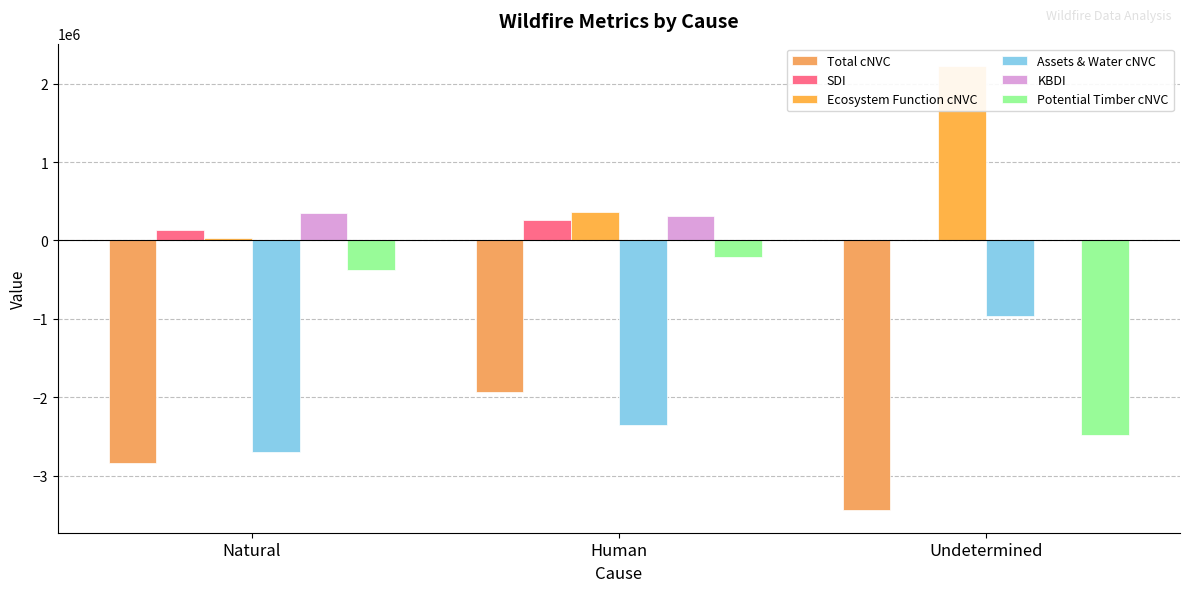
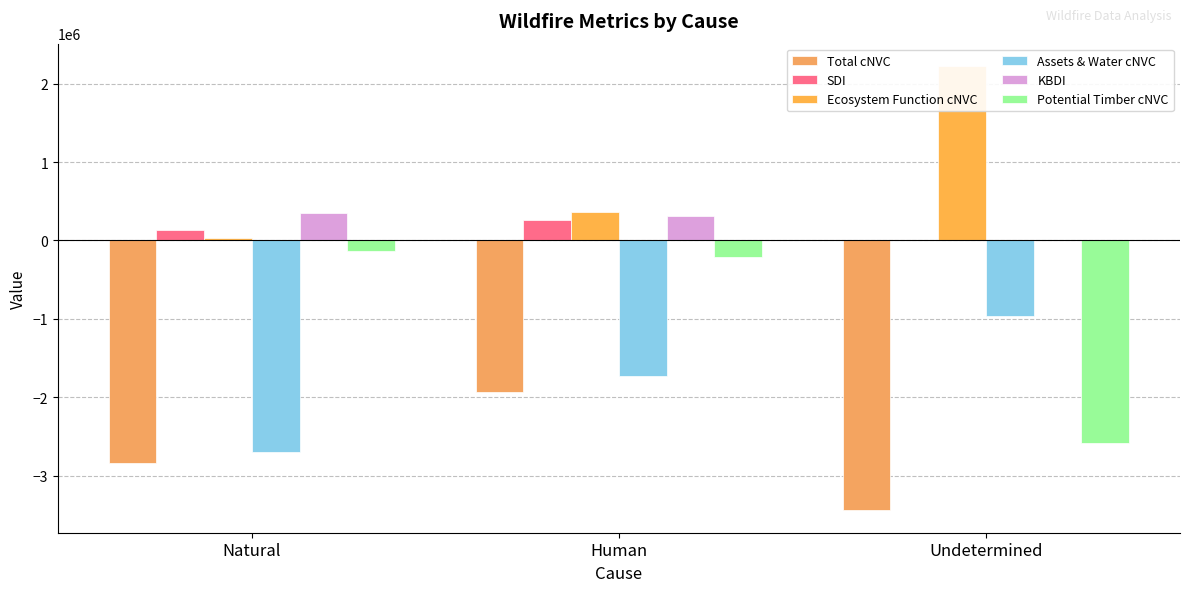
Potential Timber cNVC, Natural: -400000 -> -100000
Assets & Water cNVC, Human: -2300000 -> -1700000
Potential Timber cNVC, Undetermined: -2500000 -> -2600000
